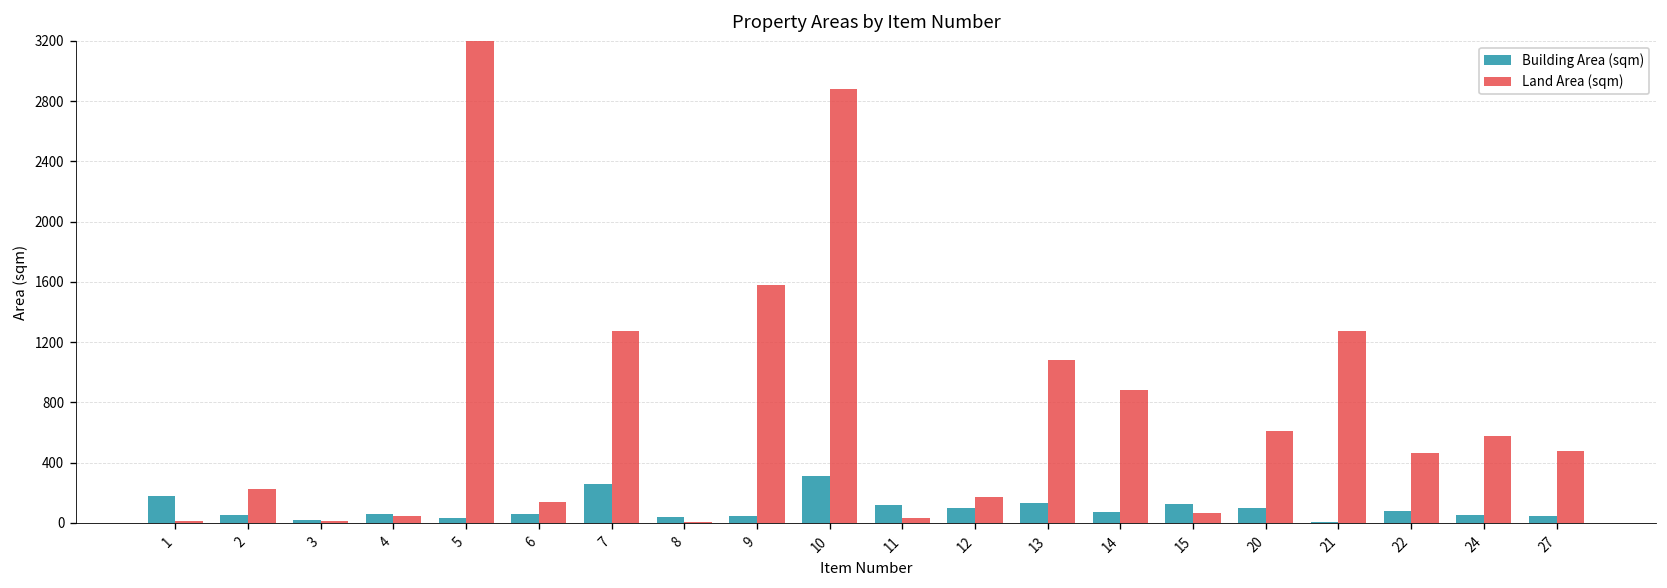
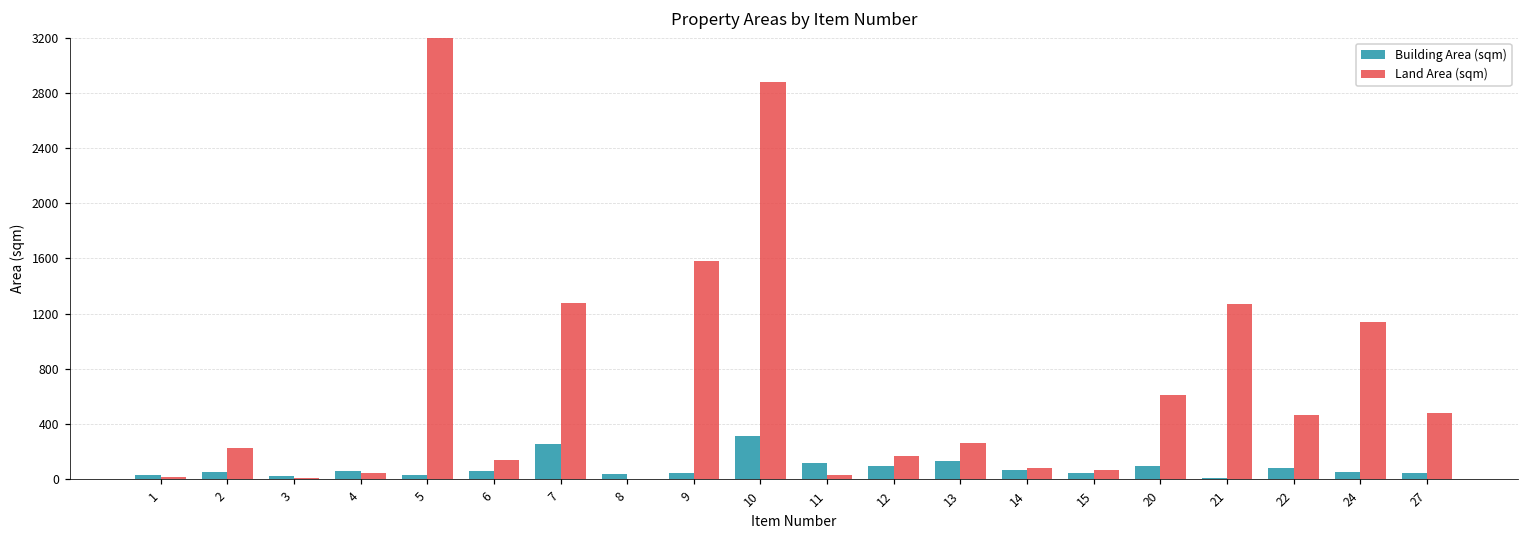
Building Area (sqm), 1: 180 -> 30
Land Area (sqm), 13: 1080 -> 270
Land Area (sqm), 14: 890 -> 80
Building Area (sqm), 15: 120 -> 50
Land Area (sqm), 24: 580 -> 1140
